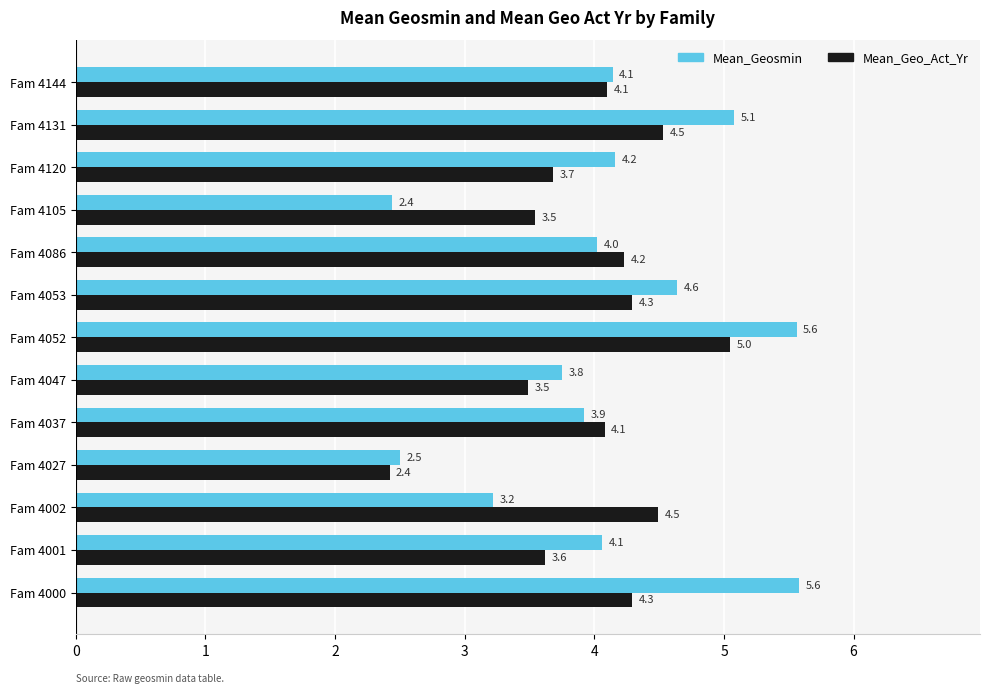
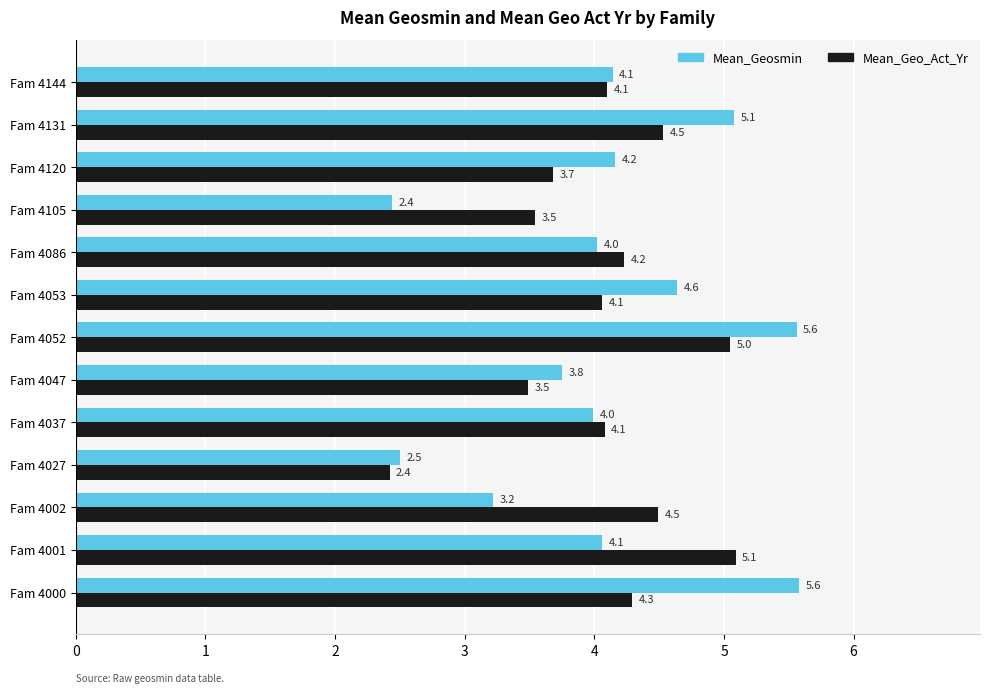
Mean_Geo_Act_Yr, Fam 4053: 4.3 -> 4.1
Mean_Geosmin, Fam 4037: 3.9 -> 4.0
Mean_Geo_Act_Yr, Fam 4001: 3.6 -> 5.1
